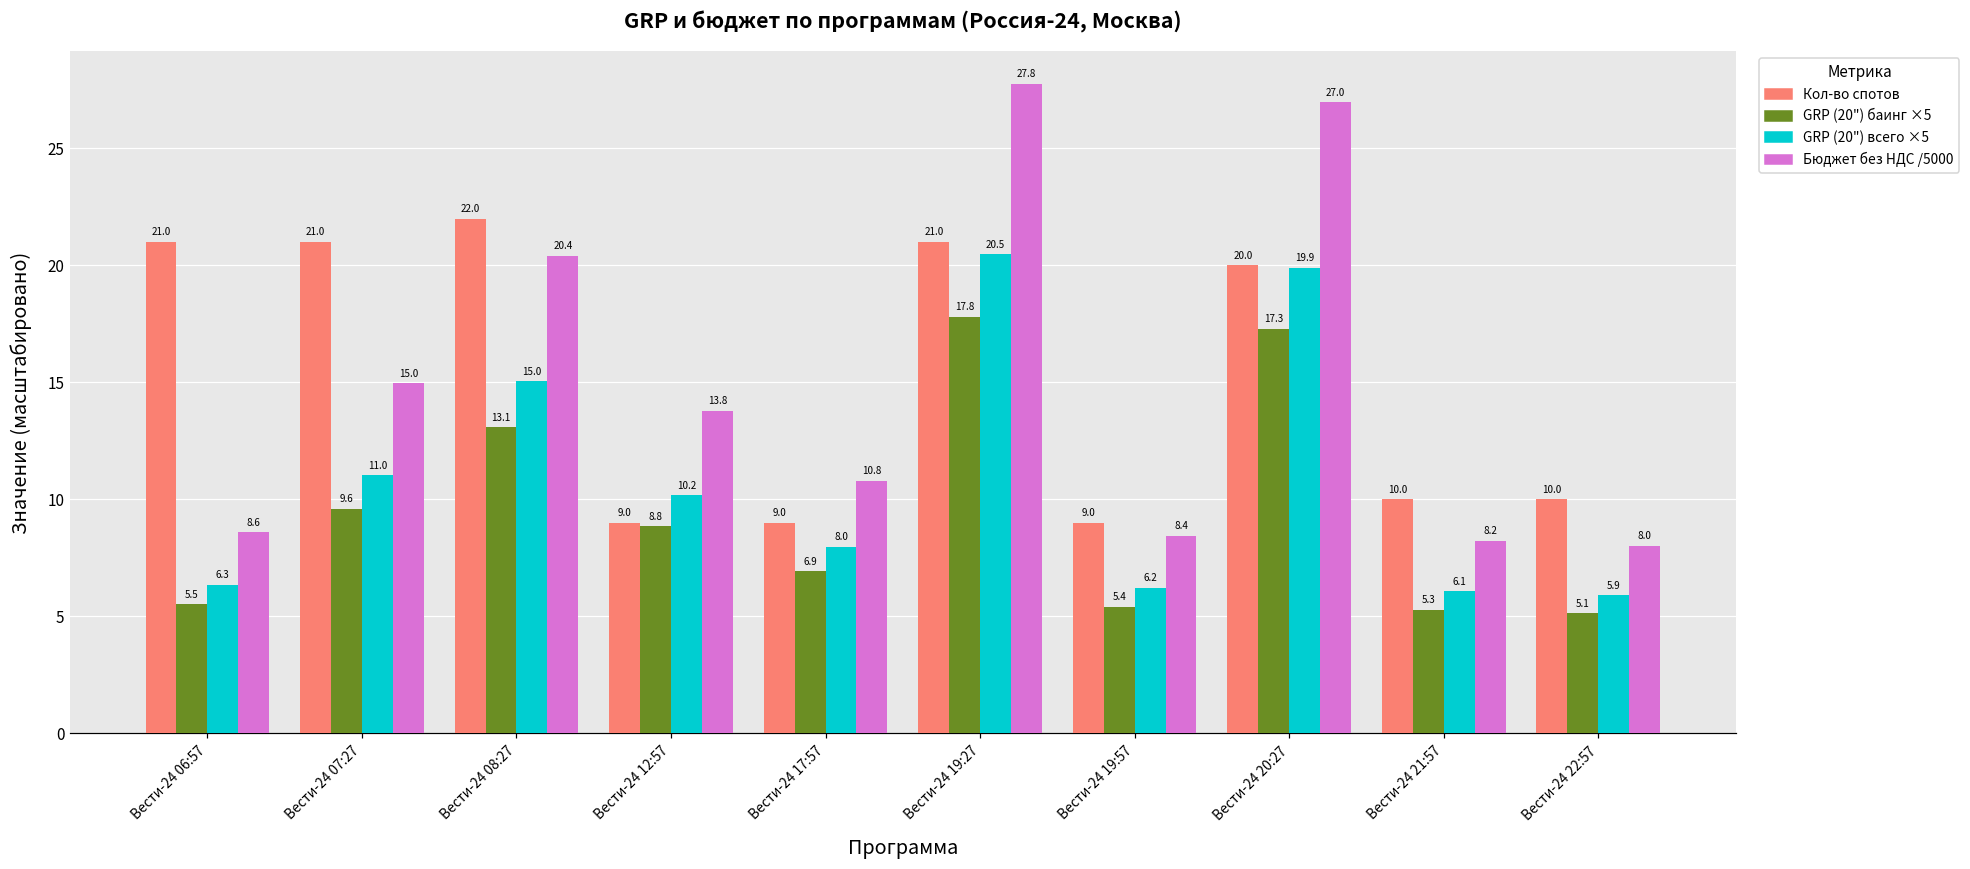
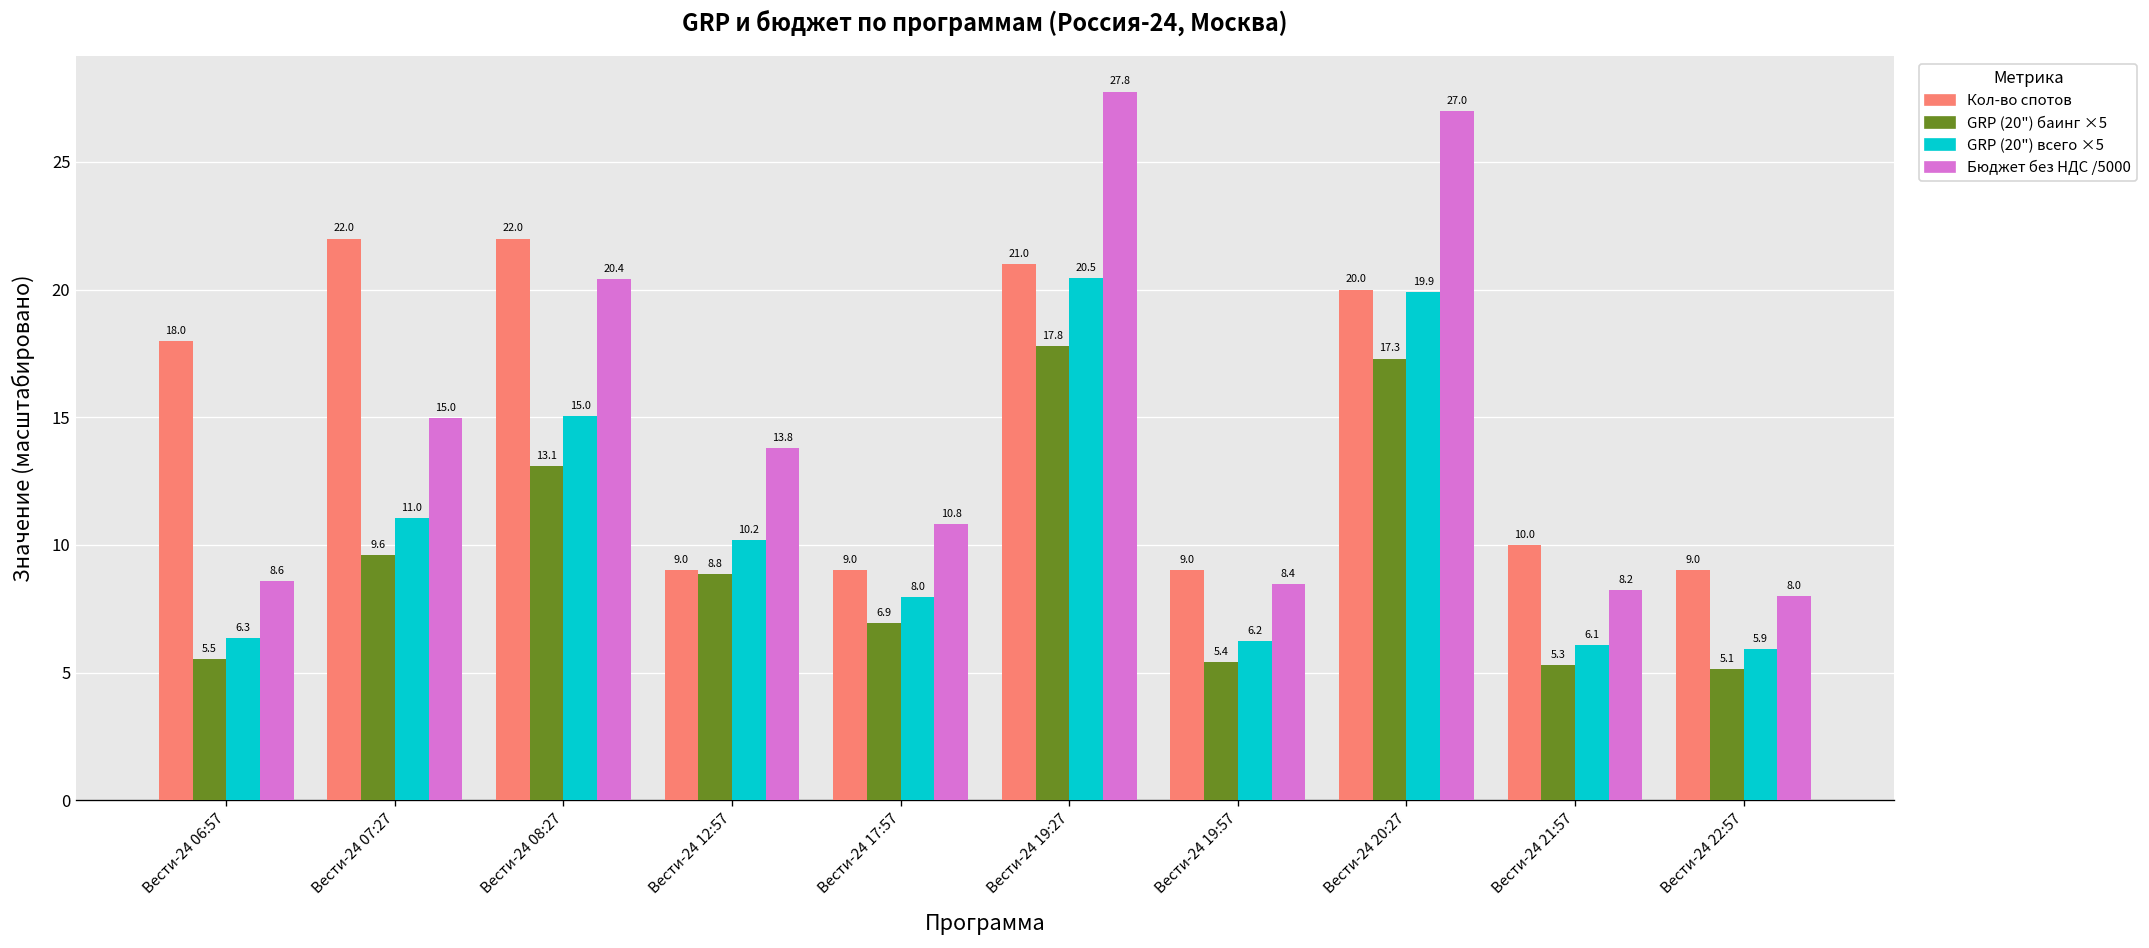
Кол-во спотов, Вести-24 06:57: 21.0 -> 18.0
Кол-во спотов, Вести-24 07:27: 21.0 -> 22.0
Кол-во спотов, Вести-24 22:57: 10.0 -> 9.0
